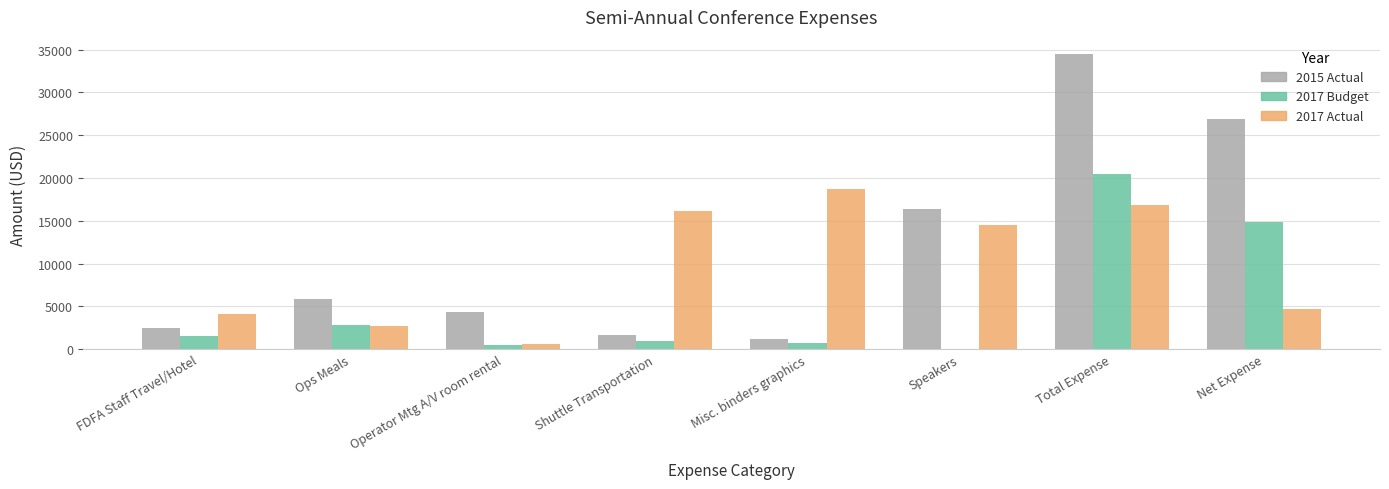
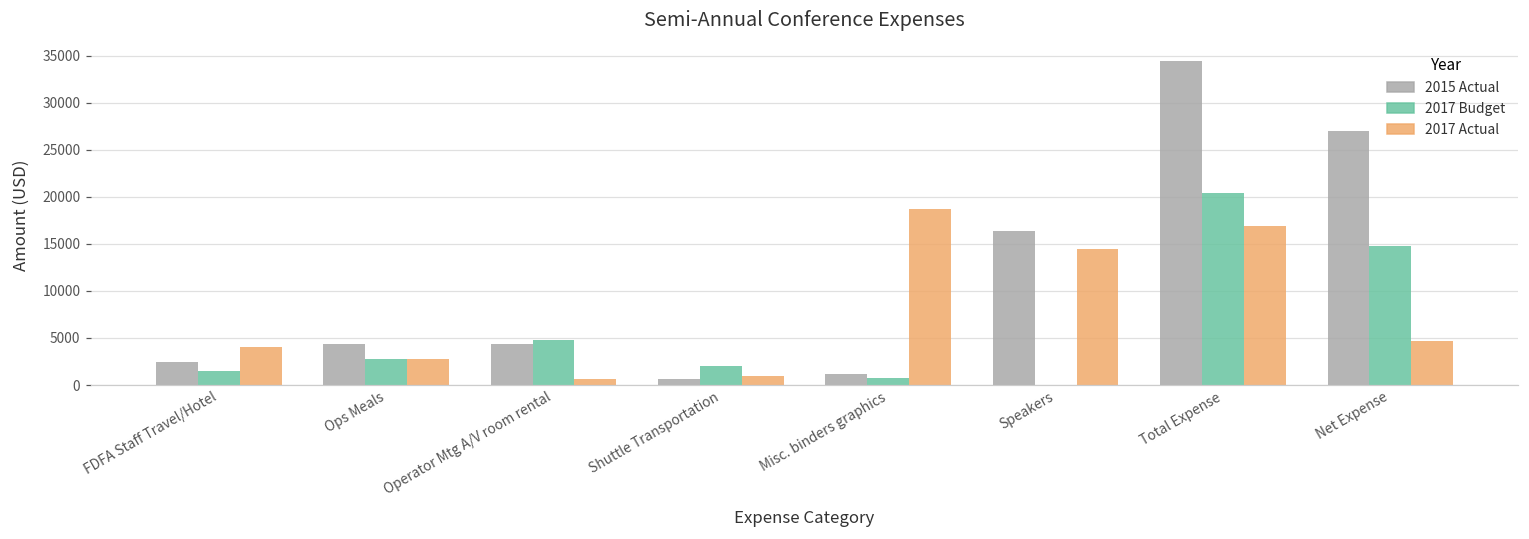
2015 Actual, Ops Meals: 6000 -> 4000
2017 Budget, Operator Mtg A/V room rental: 1000 -> 5000
2015 Actual, Shuttle Transportation: 2000 -> 1000
2017 Budget, Shuttle Transportation: 1000 -> 2000
2017 Actual, Shuttle Transportation: 16000 -> 1000
